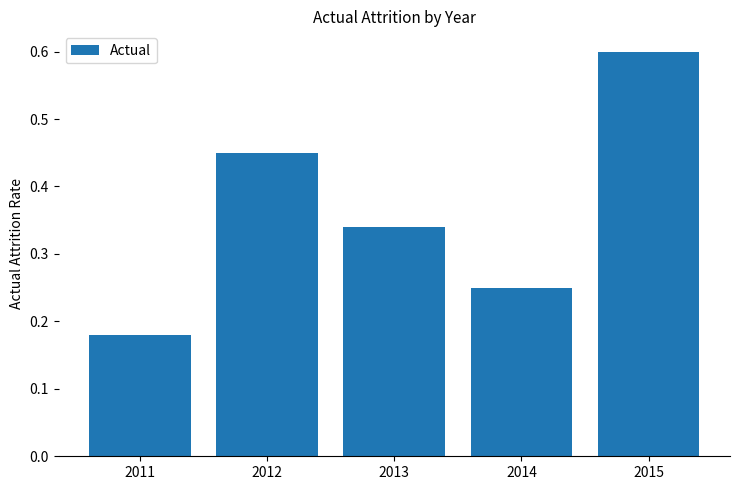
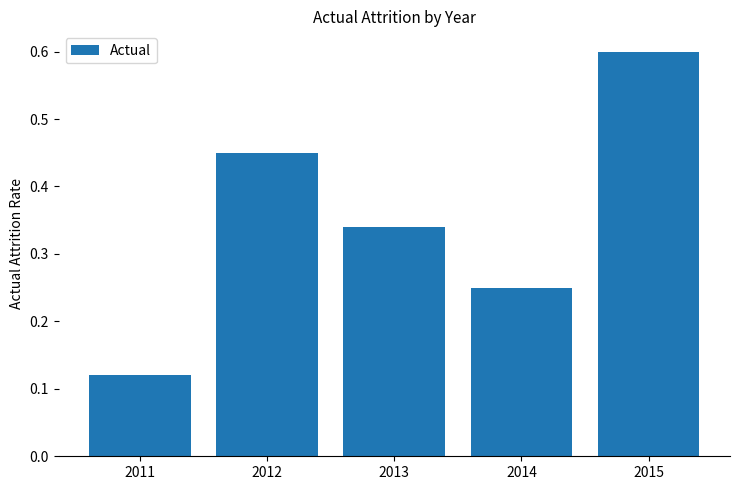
2011: 0.18 -> 0.12
